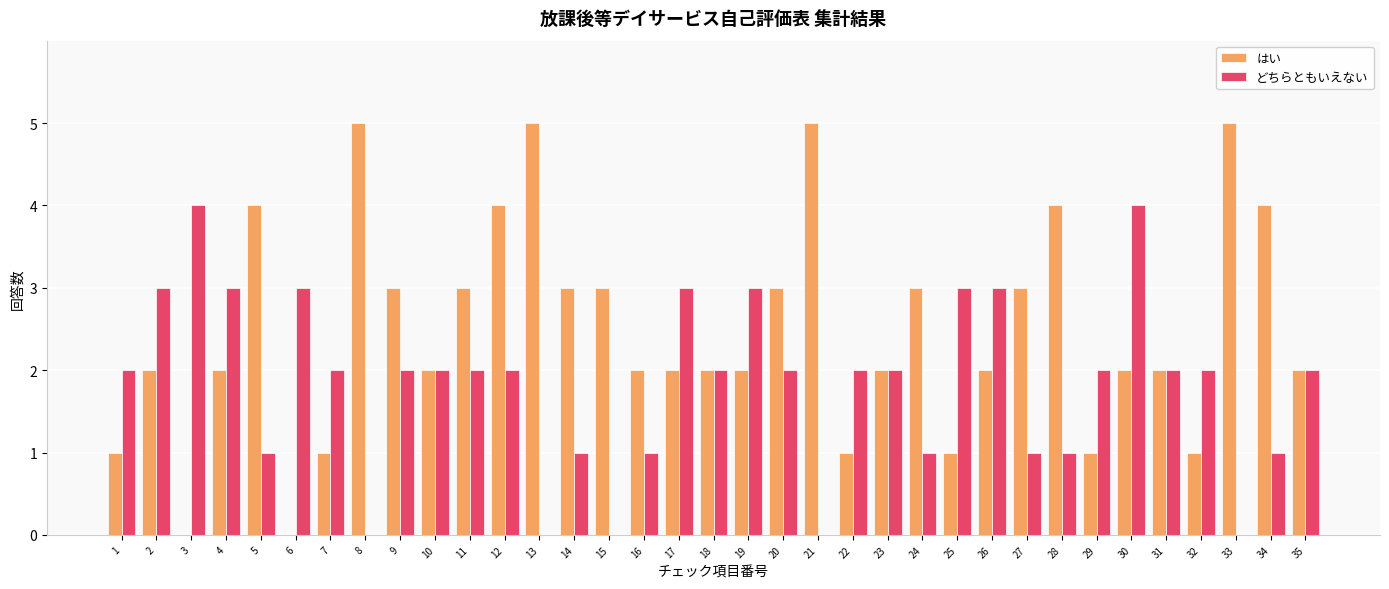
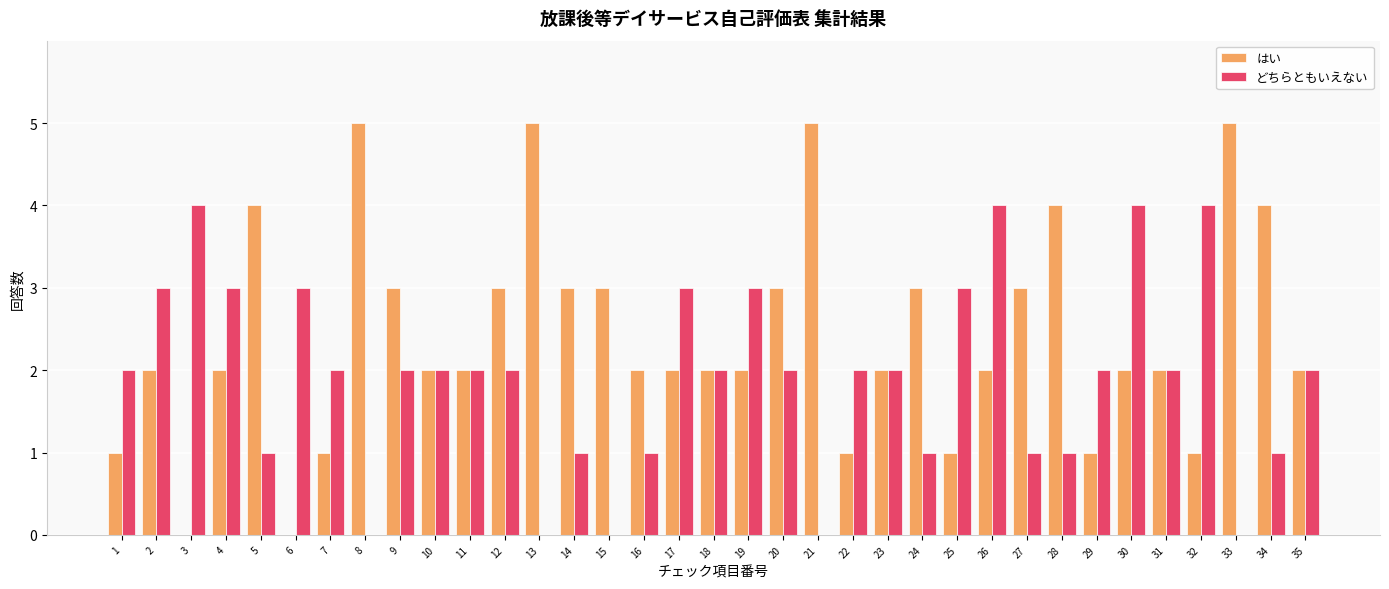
はい, 11: 3 -> 2
はい, 12: 4 -> 3
どちらともいえない, 26: 3 -> 4
どちらともいえない, 32: 2 -> 4
